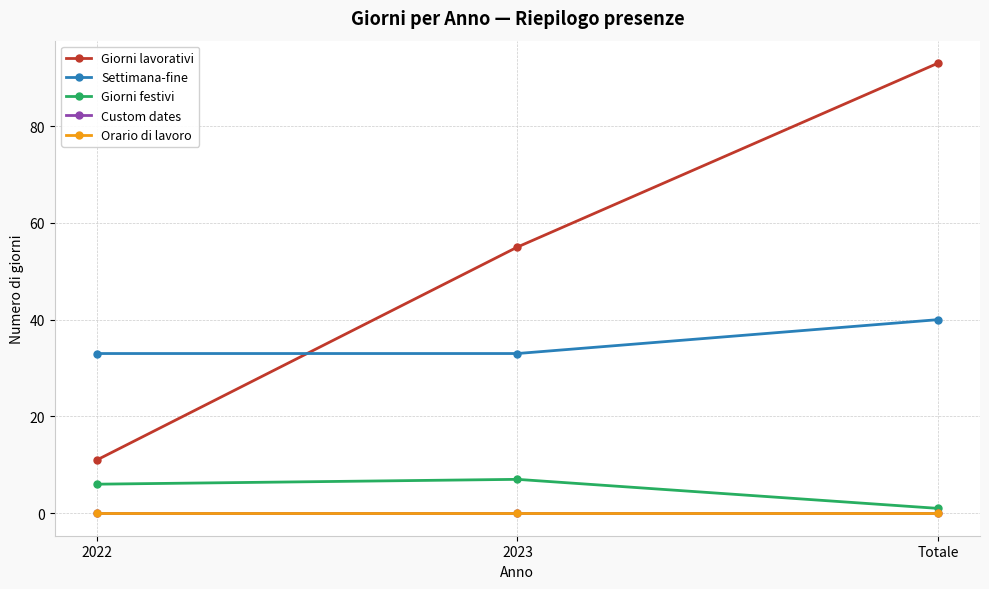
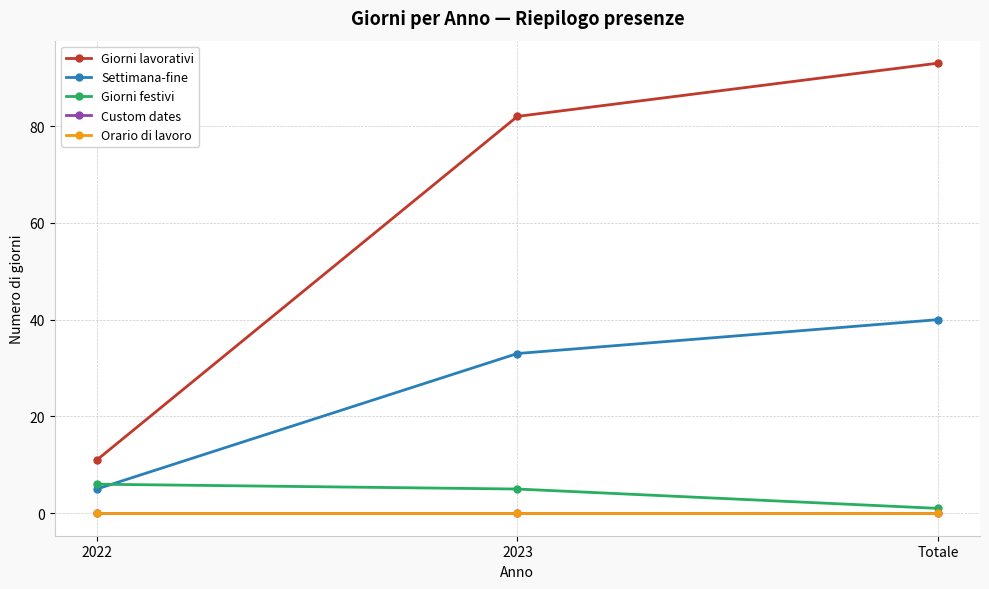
Settimana-fine, 2022: 33 -> 5
Giorni lavorativi, 2023: 55 -> 82
Giorni festivi, 2023: 7 -> 5
